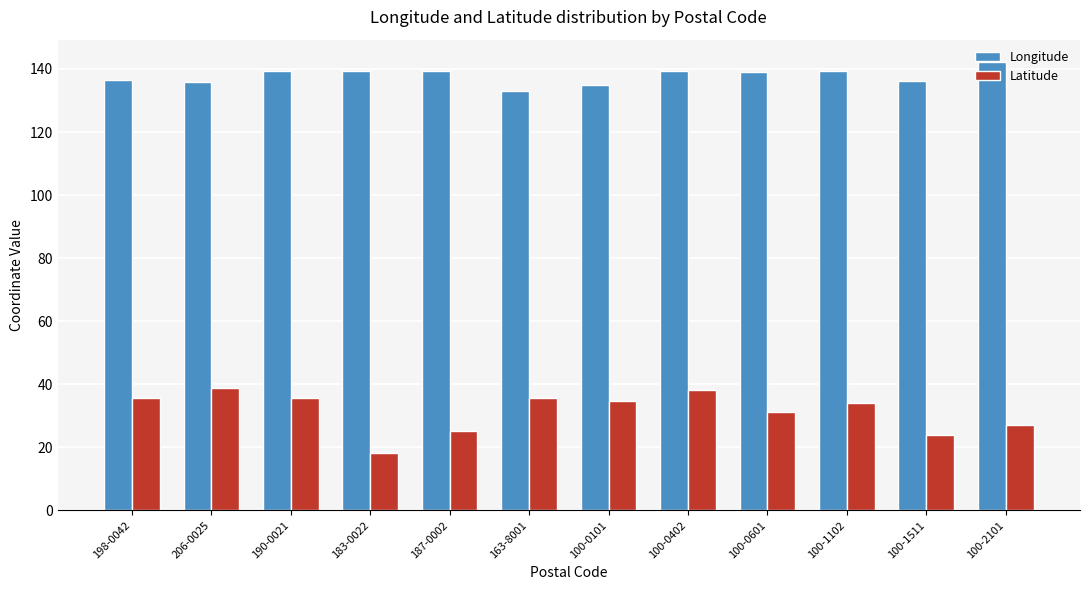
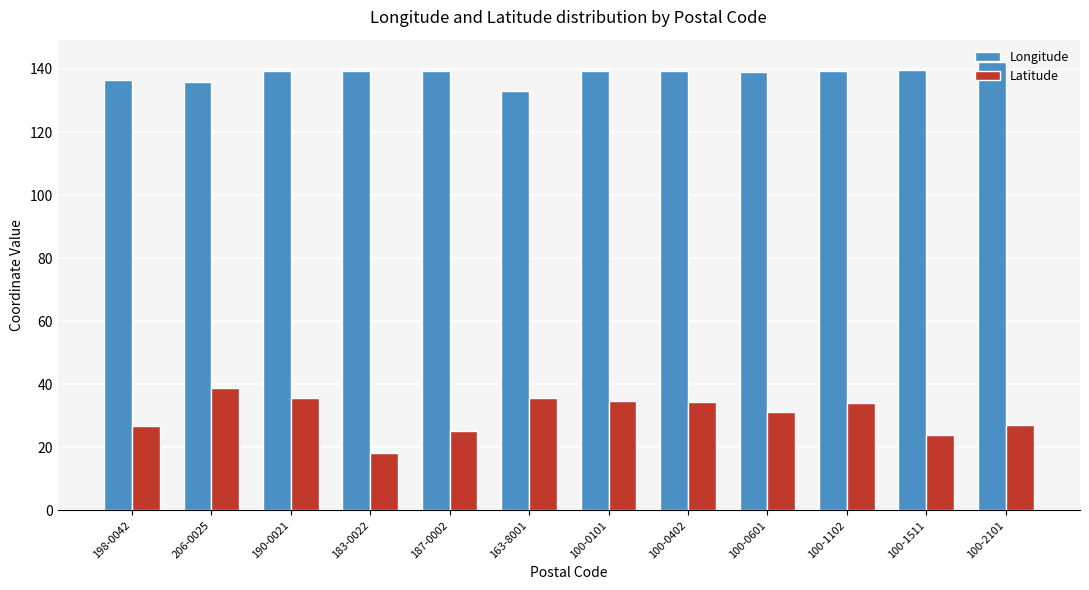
Latitude, 198-0042: 36 -> 27
Longitude, 100-0101: 135 -> 139
Latitude, 100-0402: 38 -> 34
Longitude, 100-1511: 136 -> 140
